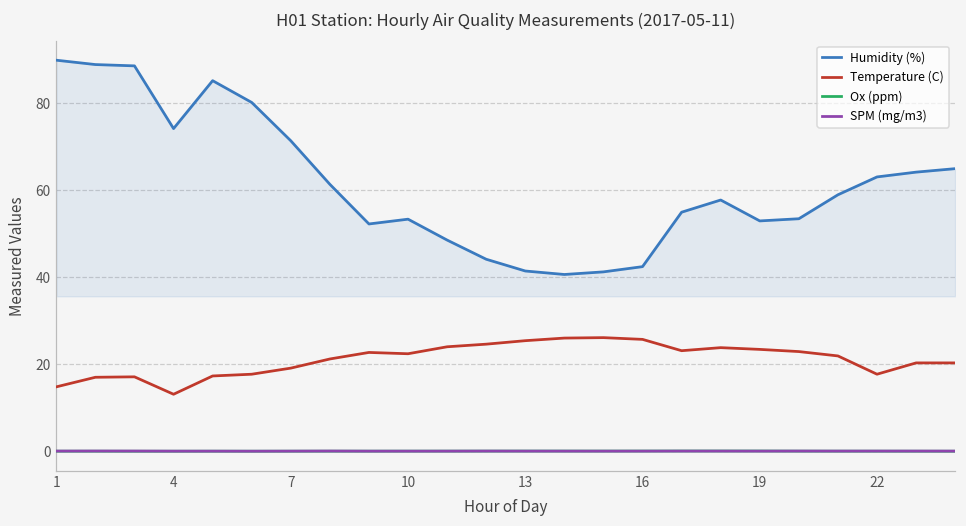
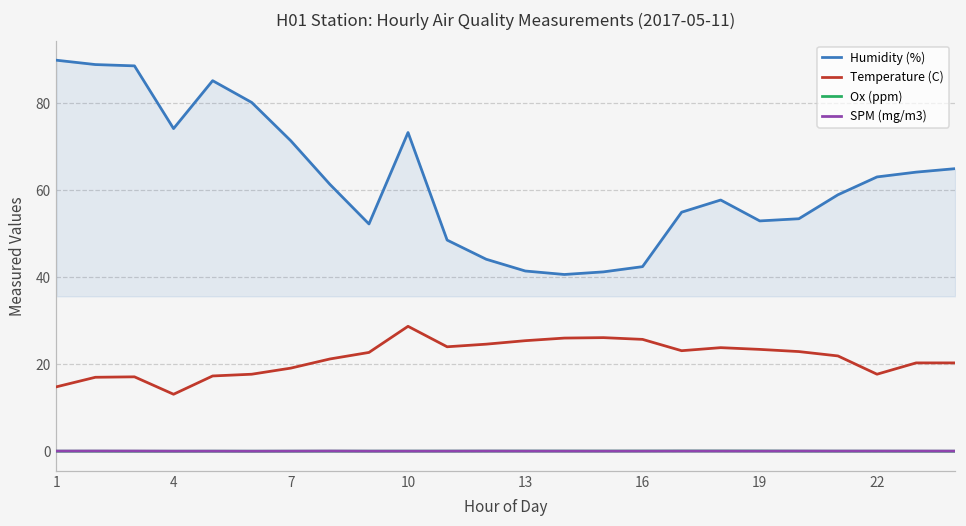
Humidity (%), 10: 53 -> 73
Temperature (C), 10: 22 -> 29
